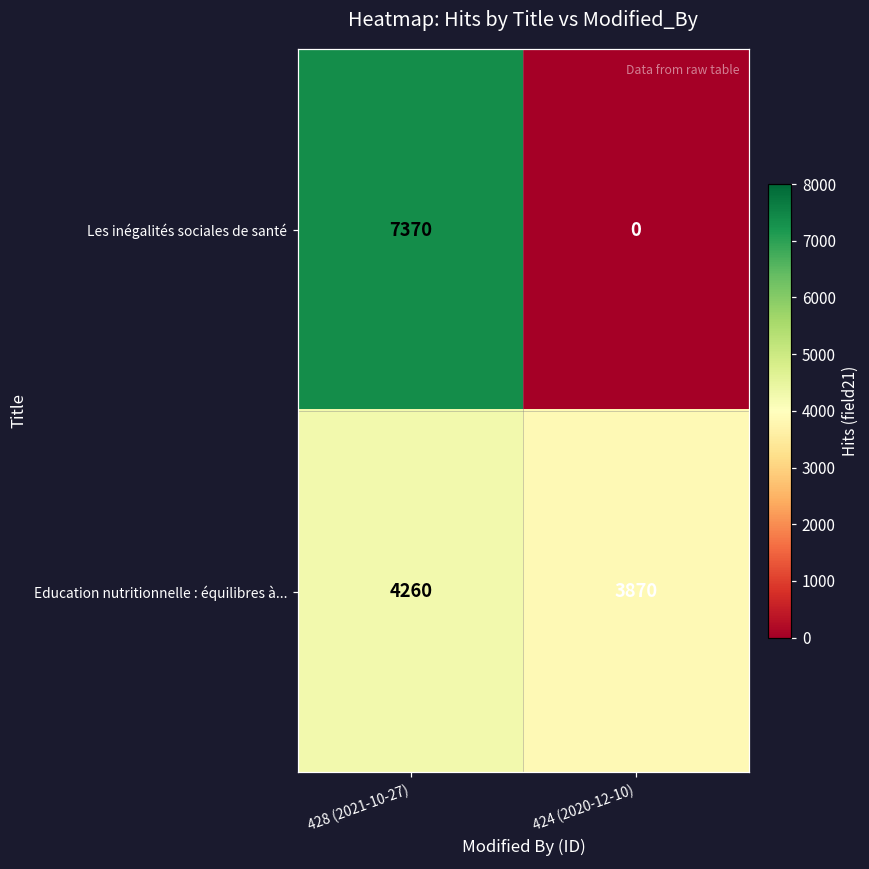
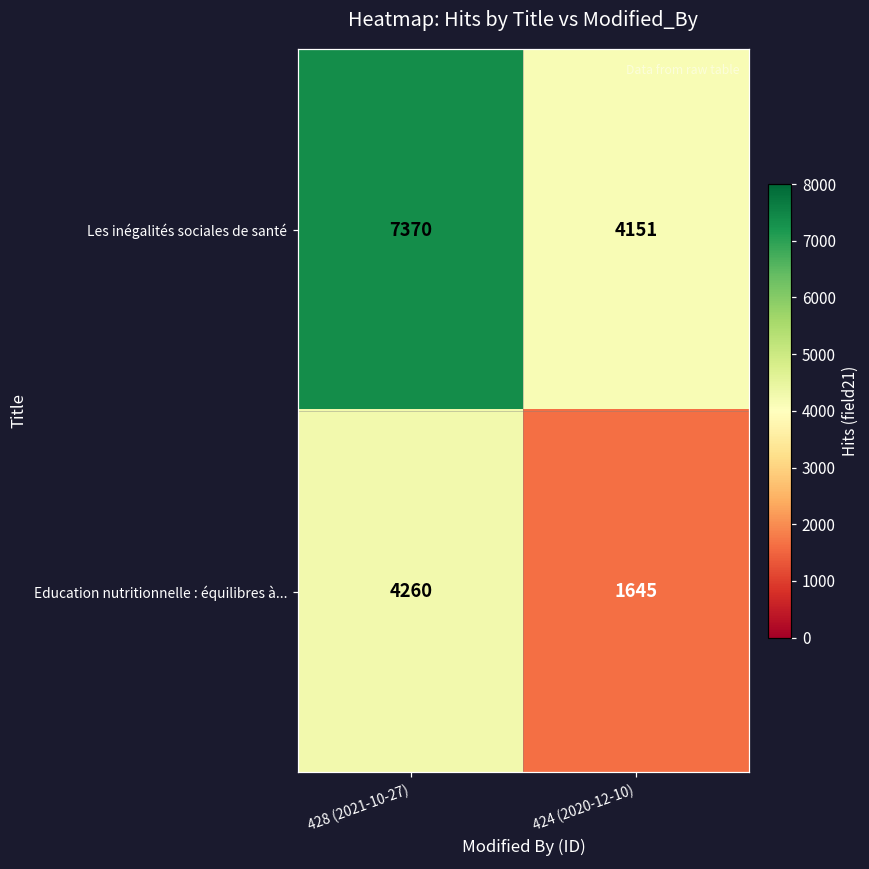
Les inégalités sociales de santé, 424 (2020-12-10): 0 -> 4151
Education nutritionnelle : équilibres à..., 424 (2020-12-10): 3870 -> 1645
